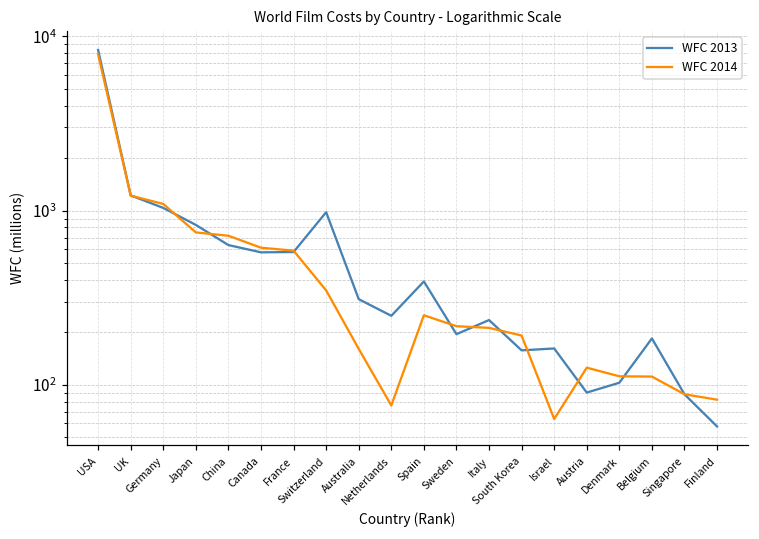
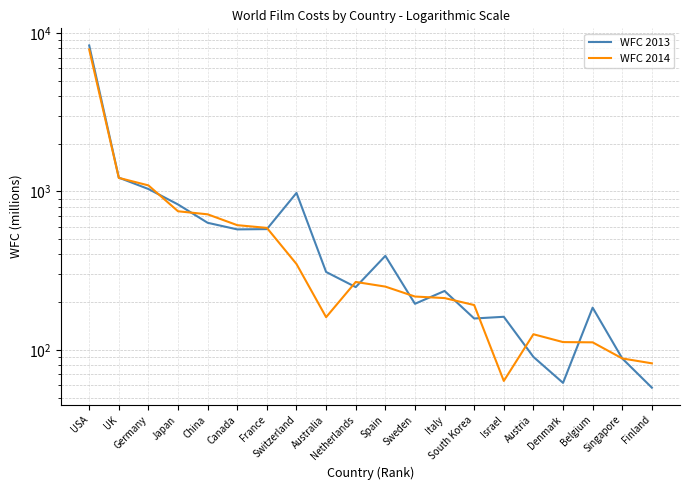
WFC 2014, Netherlands: 80 -> 270
WFC 2013, Denmark: 100 -> 62
